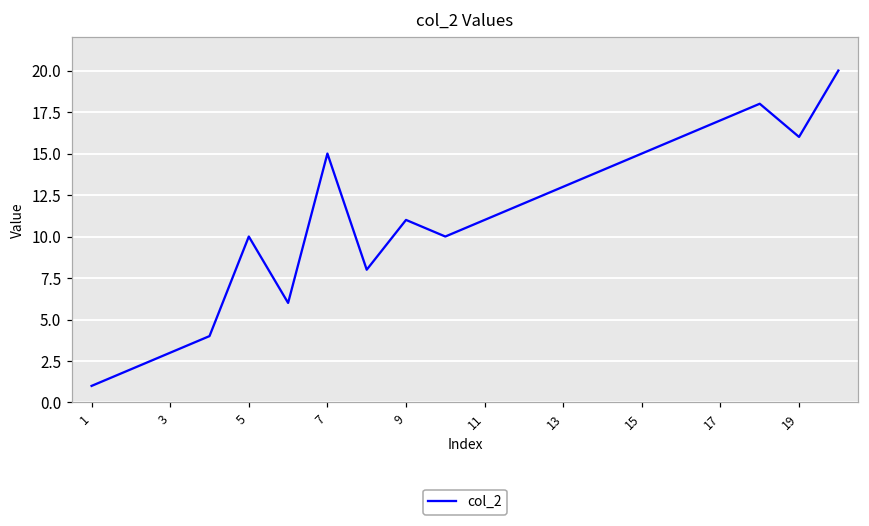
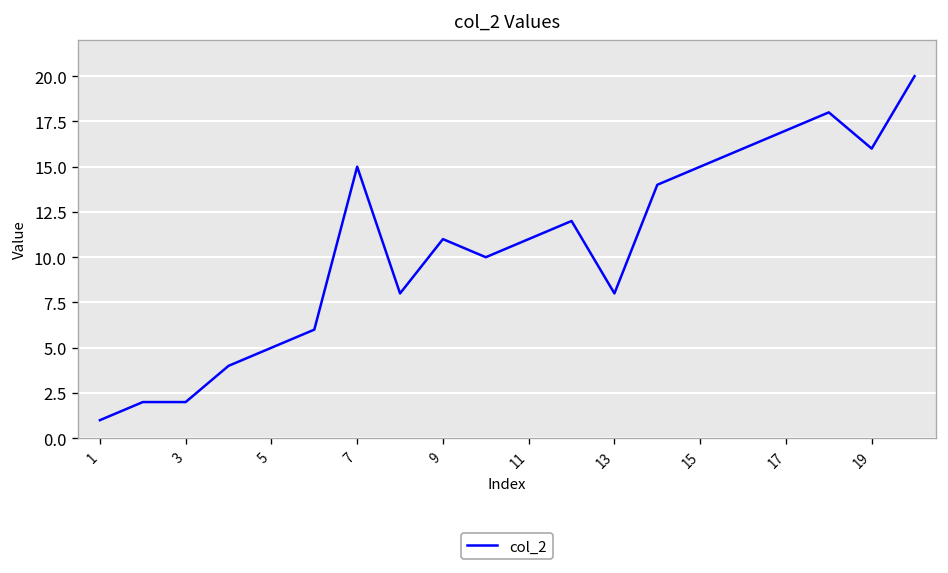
3: 3 -> 2
5: 10 -> 5
13: 13 -> 8
